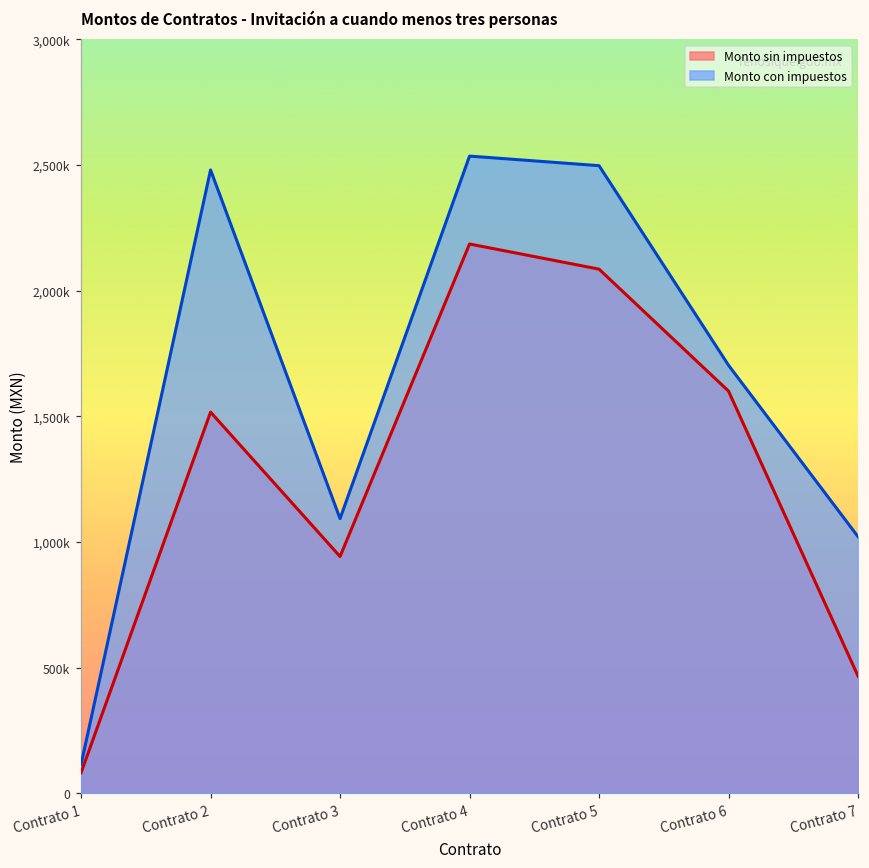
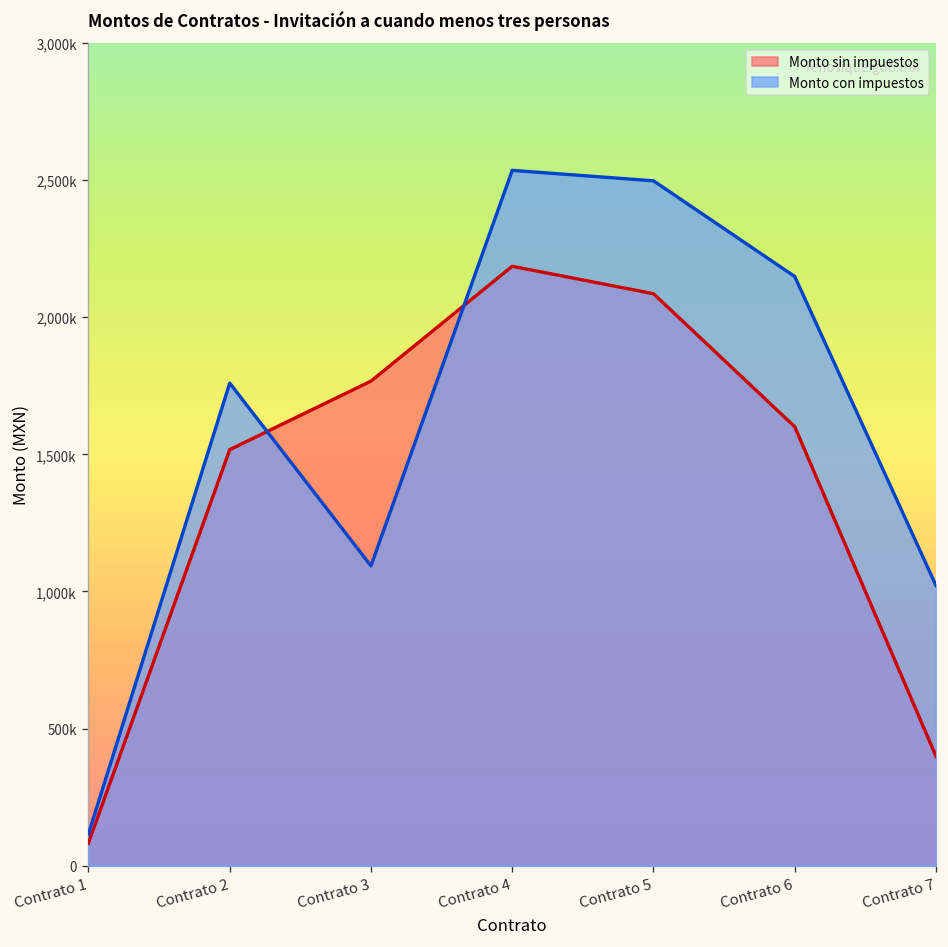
Monto con impuestos, Contrato 2: 2,480,000 -> 1,760,000
Monto sin impuestos, Contrato 3: 940,000 -> 1,770,000
Monto con impuestos, Contrato 6: 1,700,000 -> 2,150,000
Monto sin impuestos, Contrato 7: 470,000 -> 400,000
